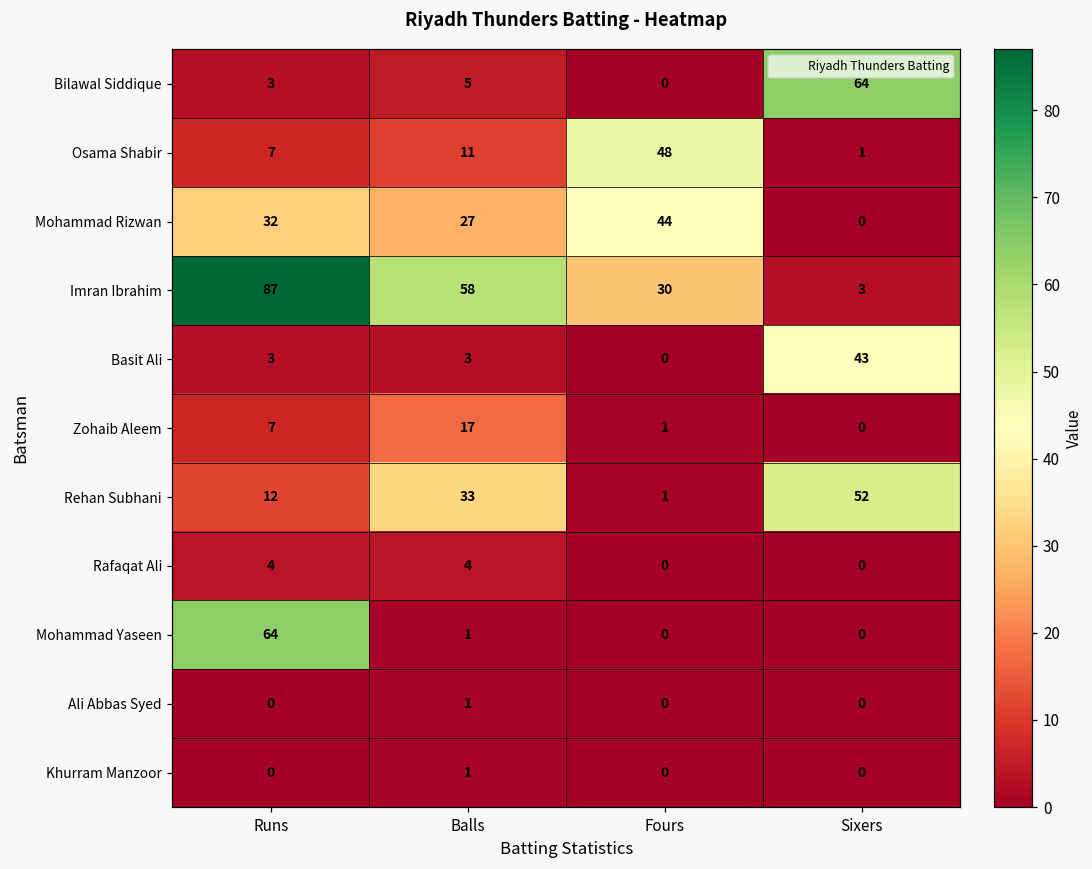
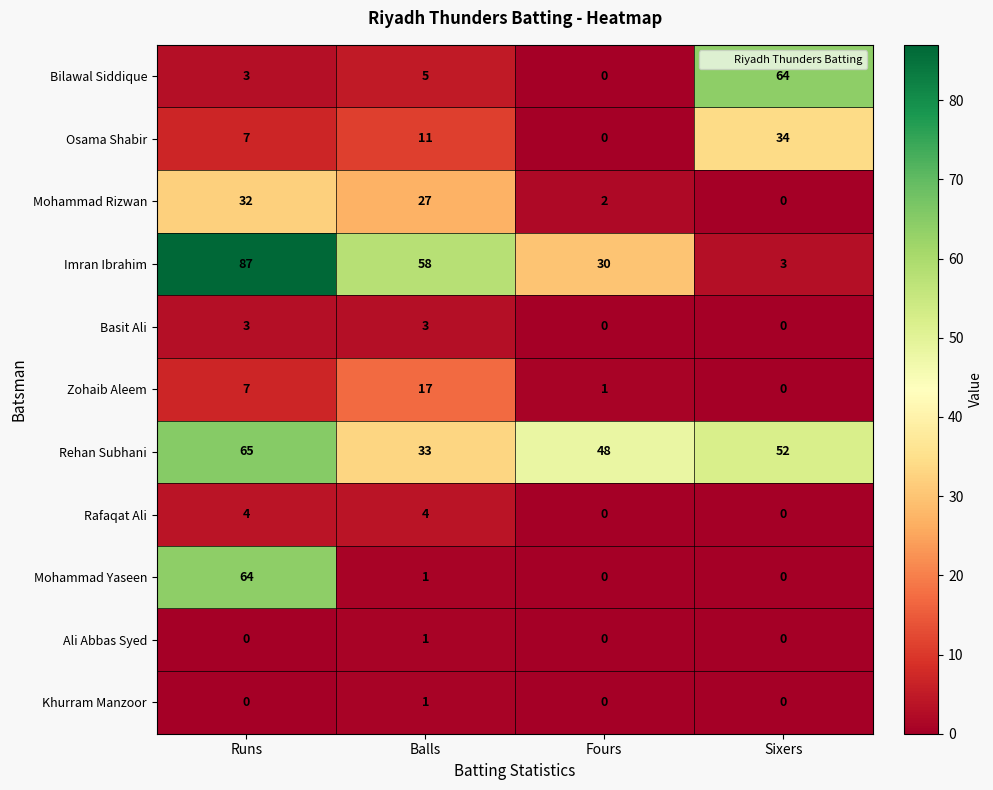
Osama Shabir, Fours: 48 -> 0
Osama Shabir, Sixers: 1 -> 34
Mohammad Rizwan, Fours: 44 -> 2
Basit Ali, Sixers: 43 -> 0
Rehan Subhani, Runs: 12 -> 65
Rehan Subhani, Fours: 1 -> 48
